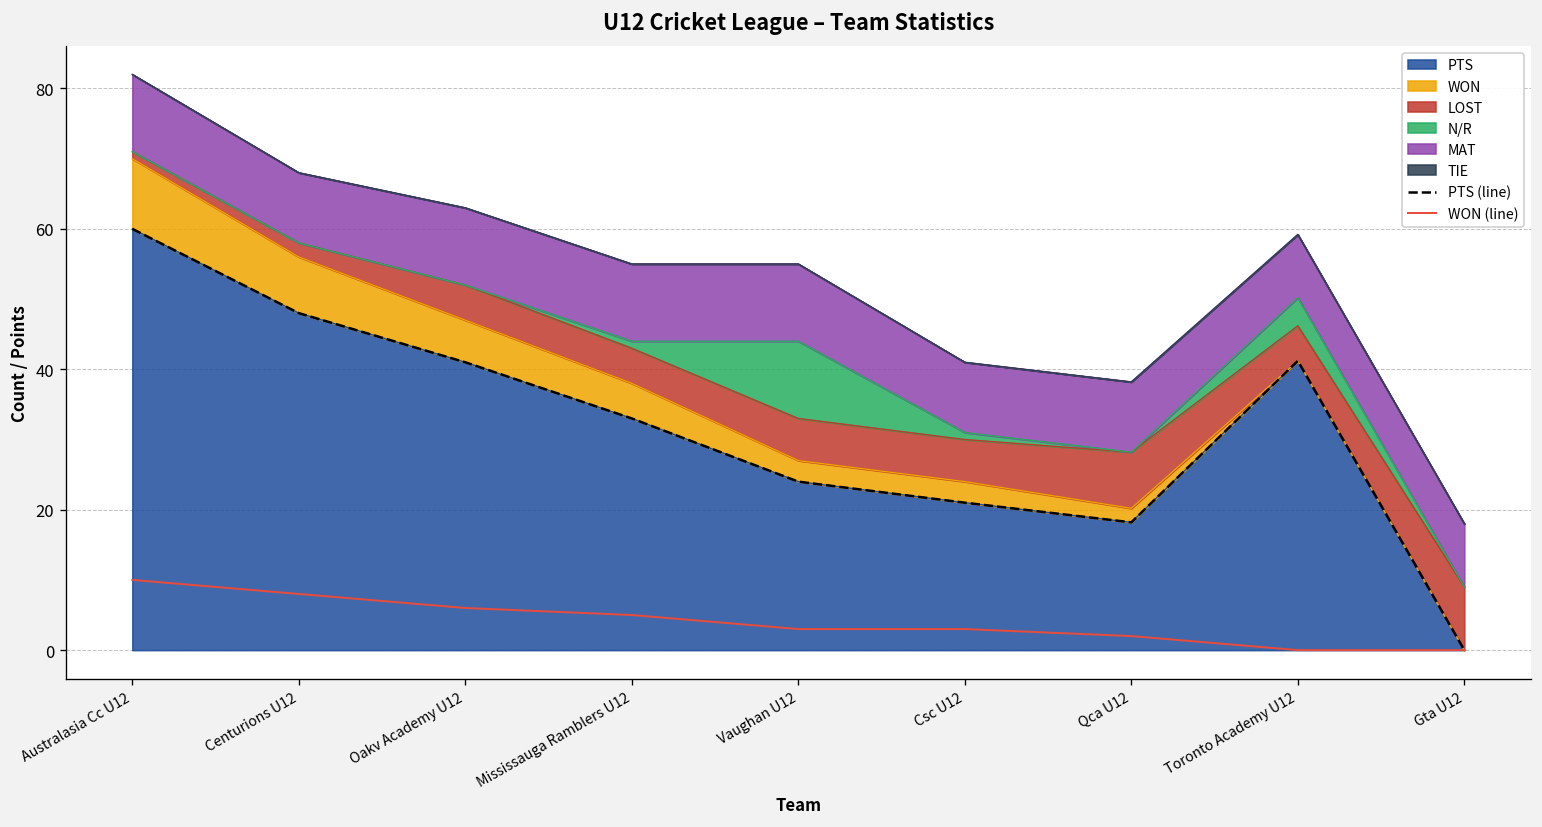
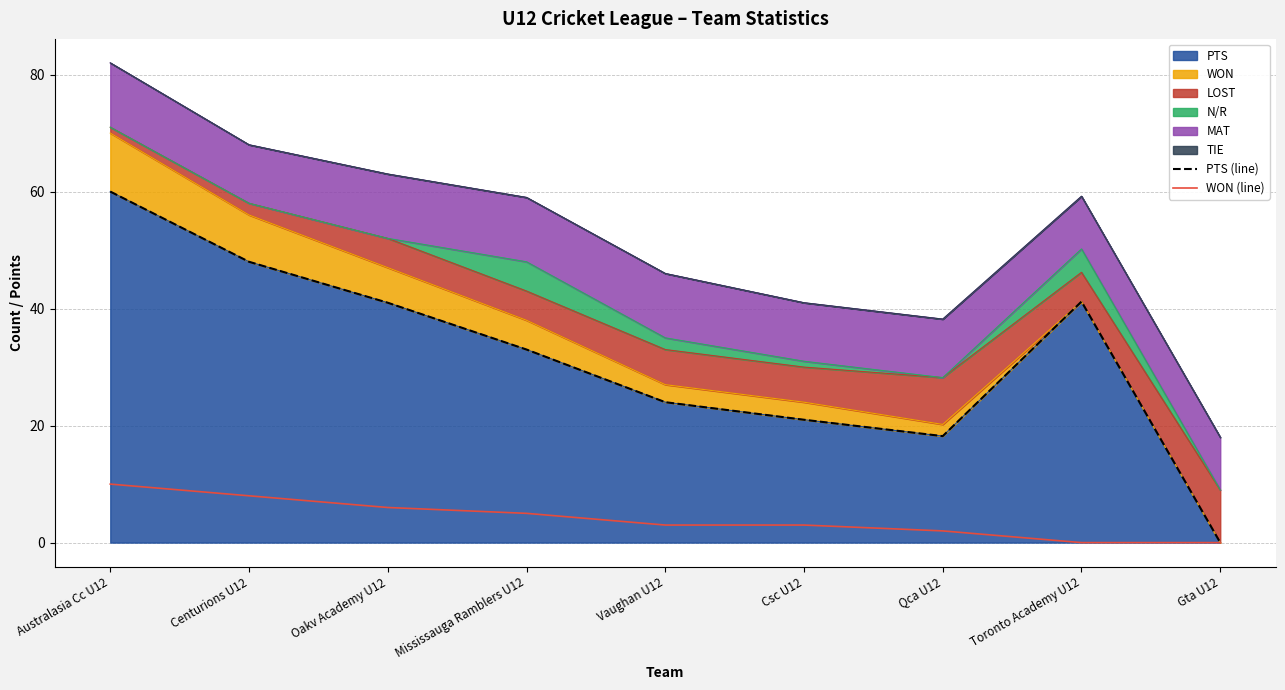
N/R, Mississauga Ramblers U12: 1 -> 5
N/R, Vaughan U12: 11 -> 2
